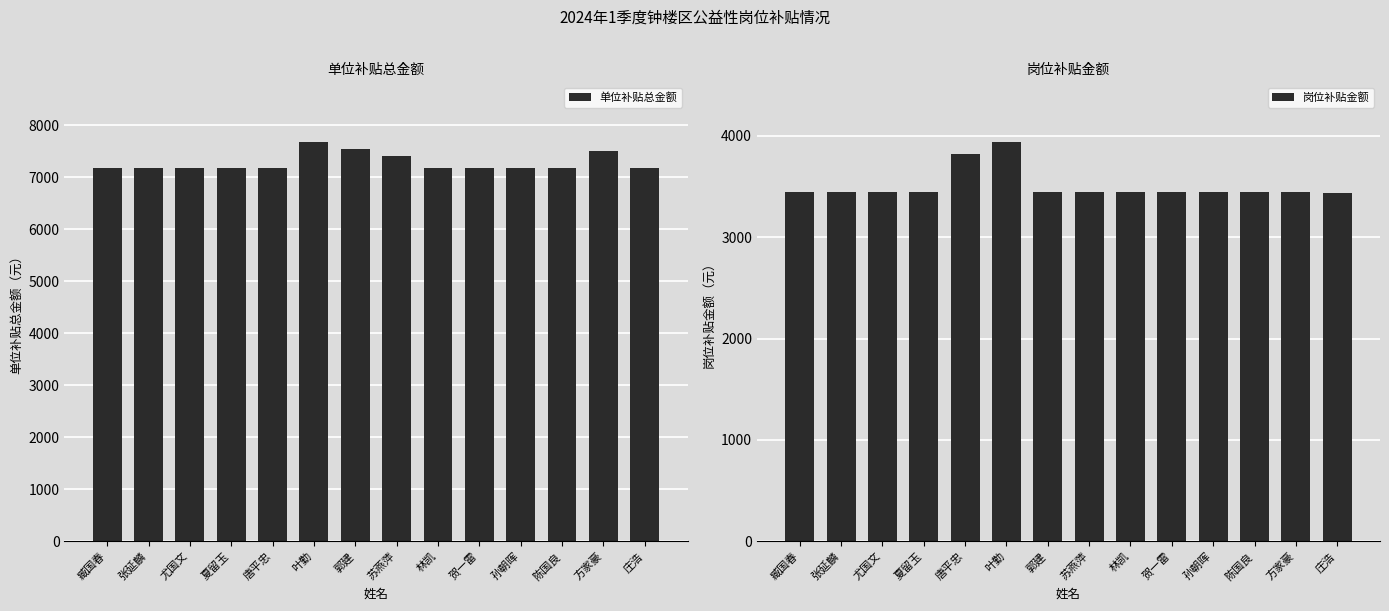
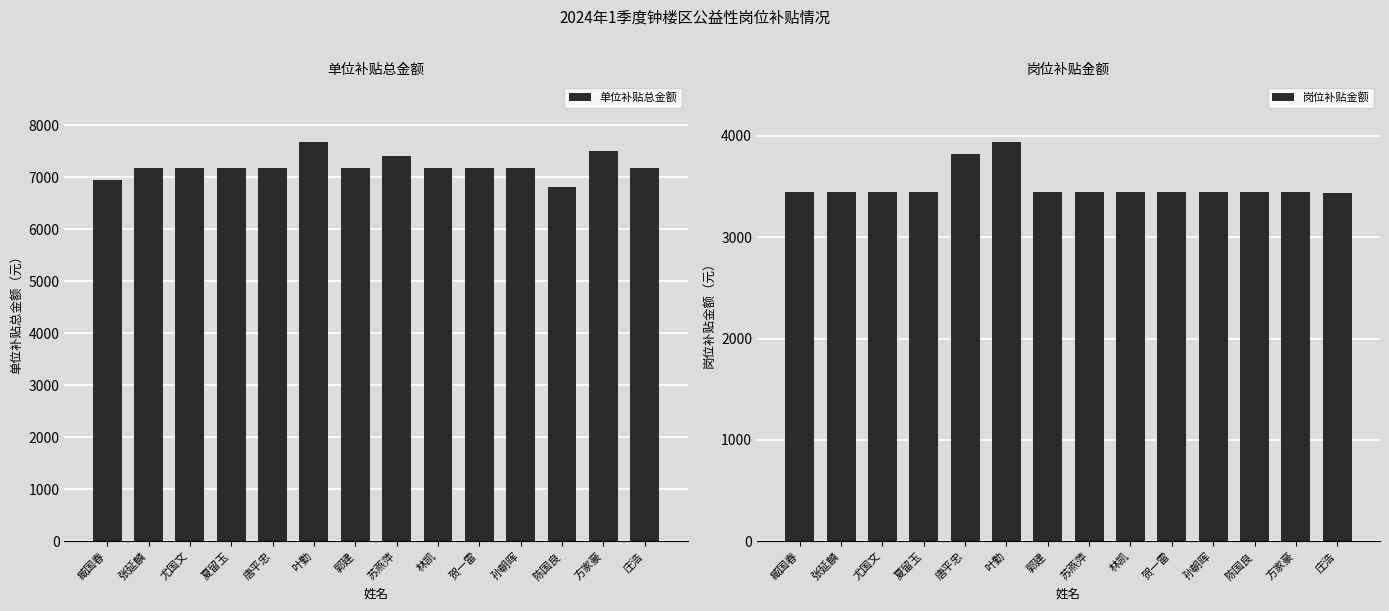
单位补贴总金额, 臧国春: 7200 -> 6900
单位补贴总金额, 郭建: 7500 -> 7200
单位补贴总金额, 陈国良: 7200 -> 6800
